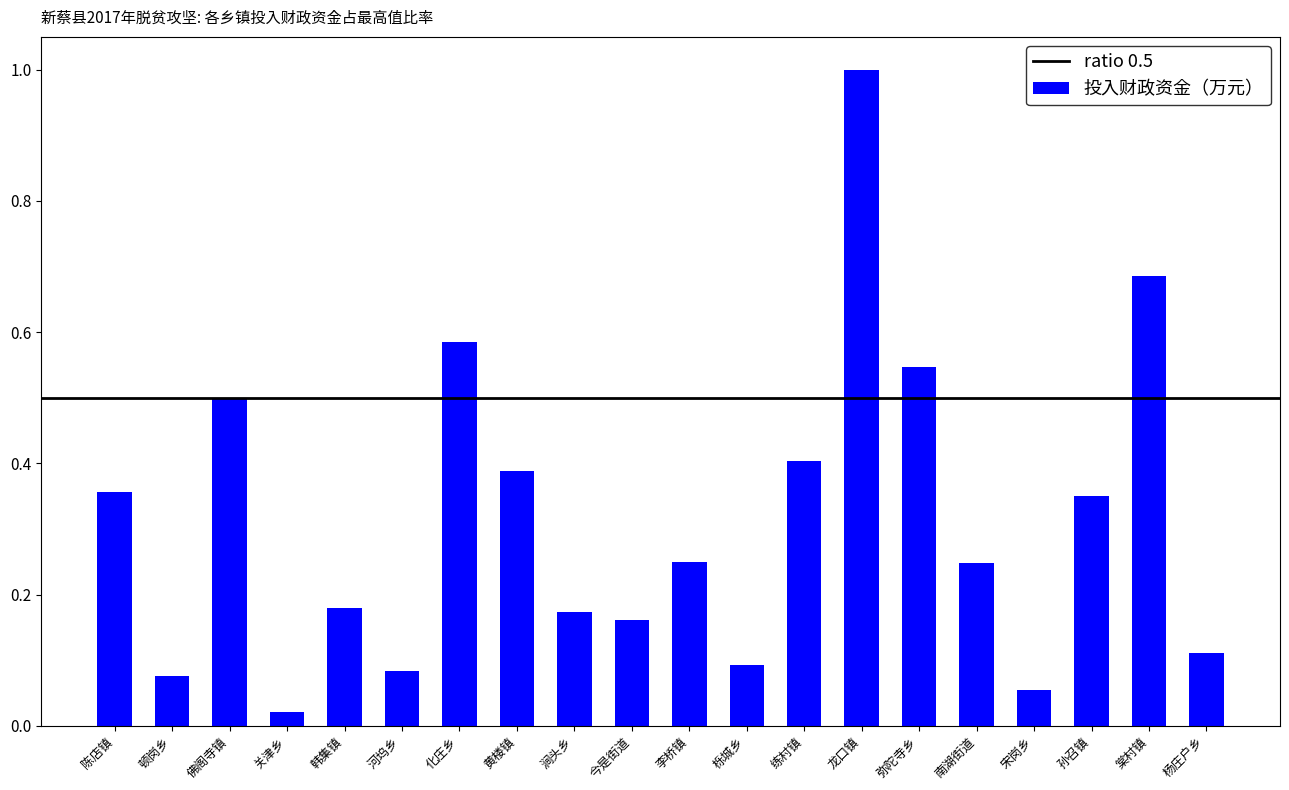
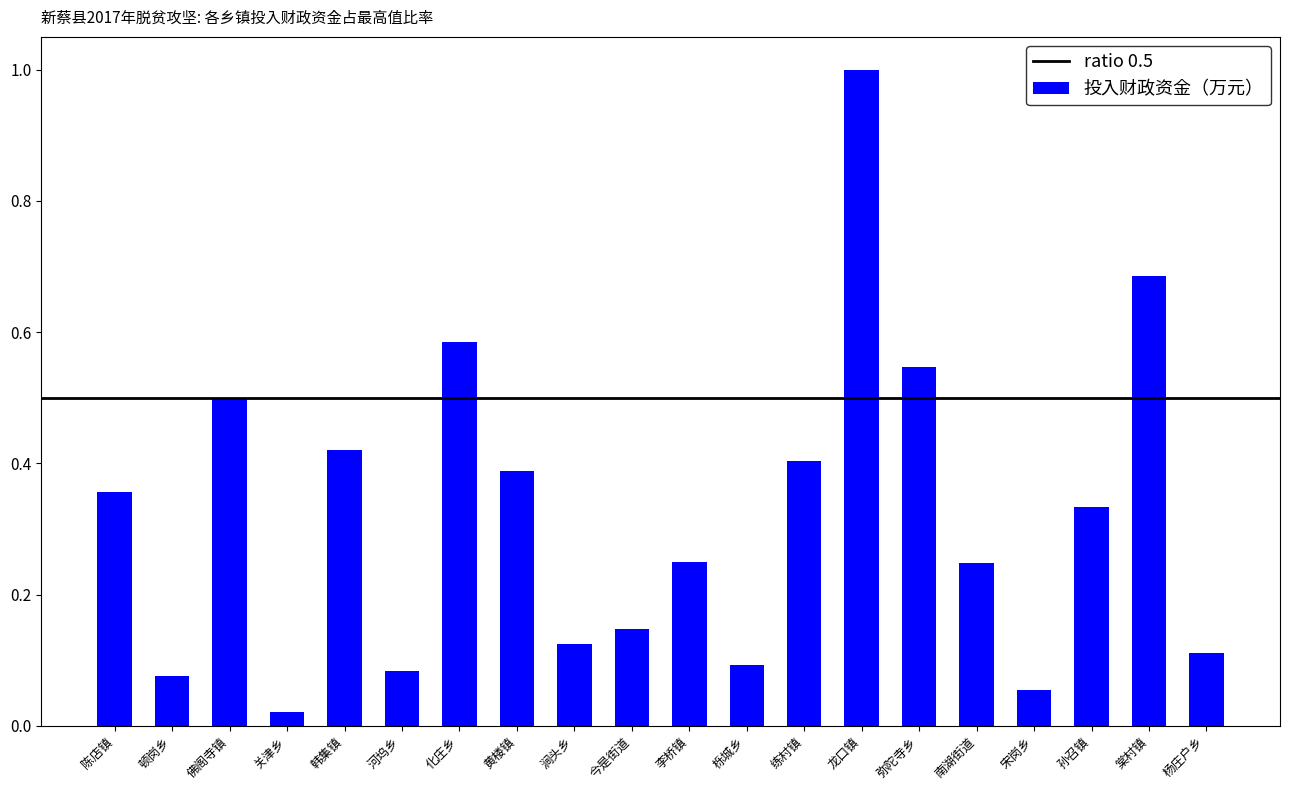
韩集镇: 0.18 -> 0.42
涧头乡: 0.17 -> 0.13
今是街道: 0.16 -> 0.15
孙召镇: 0.35 -> 0.33
